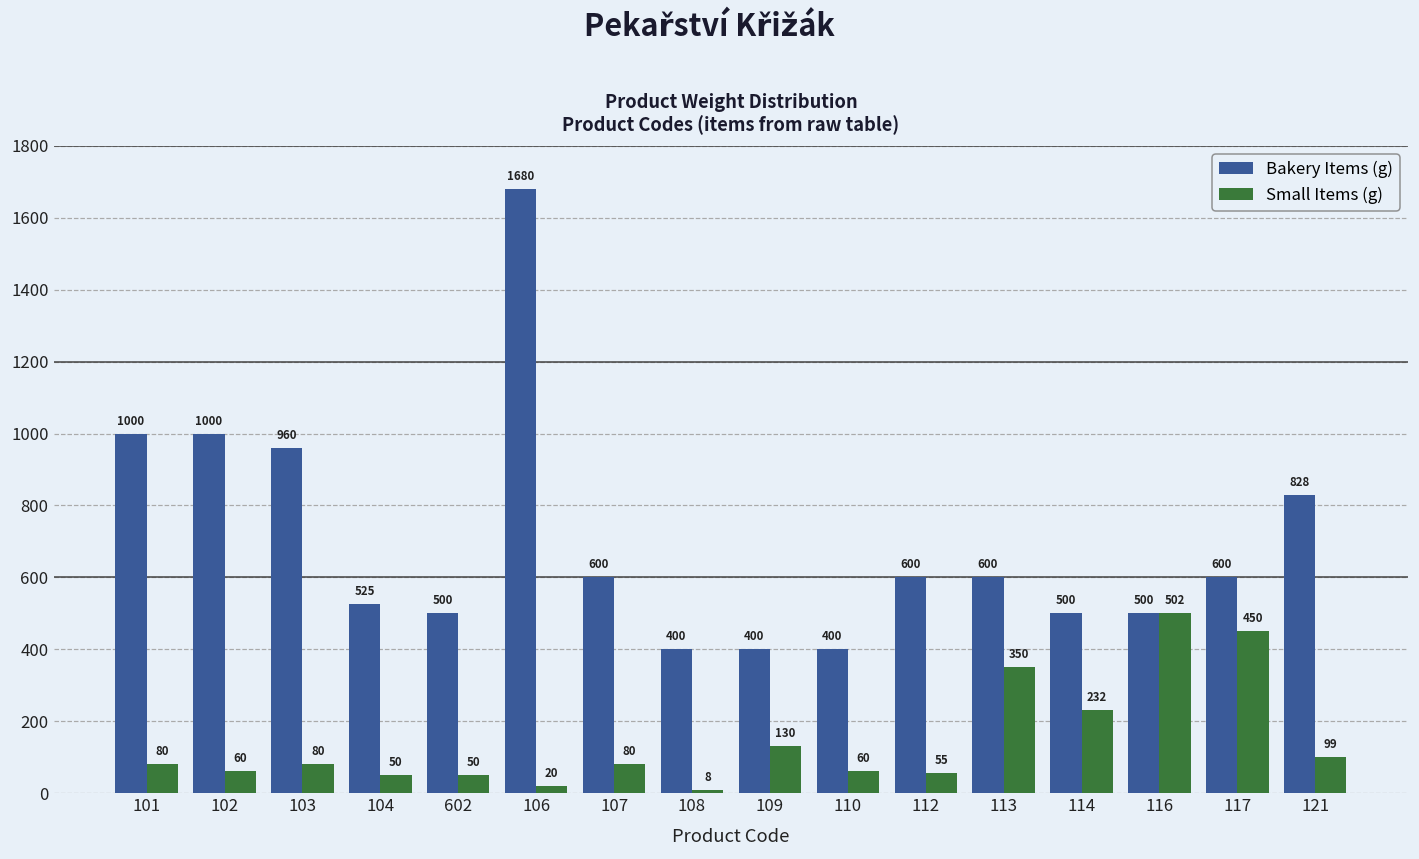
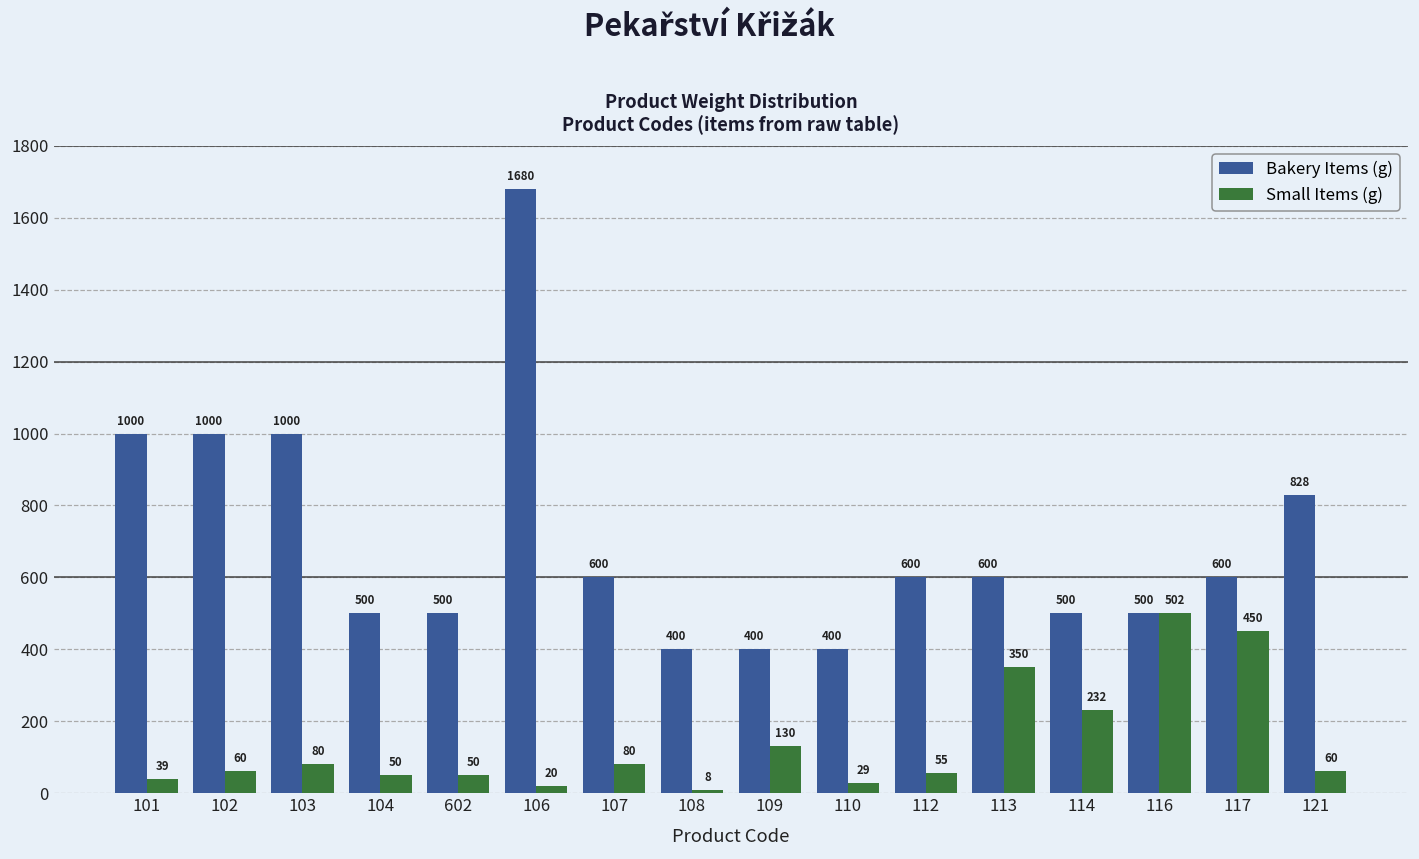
Small Items (g), 101: 80 -> 39
Bakery Items (g), 103: 960 -> 1000
Bakery Items (g), 104: 525 -> 500
Small Items (g), 110: 60 -> 29
Small Items (g), 121: 99 -> 60
